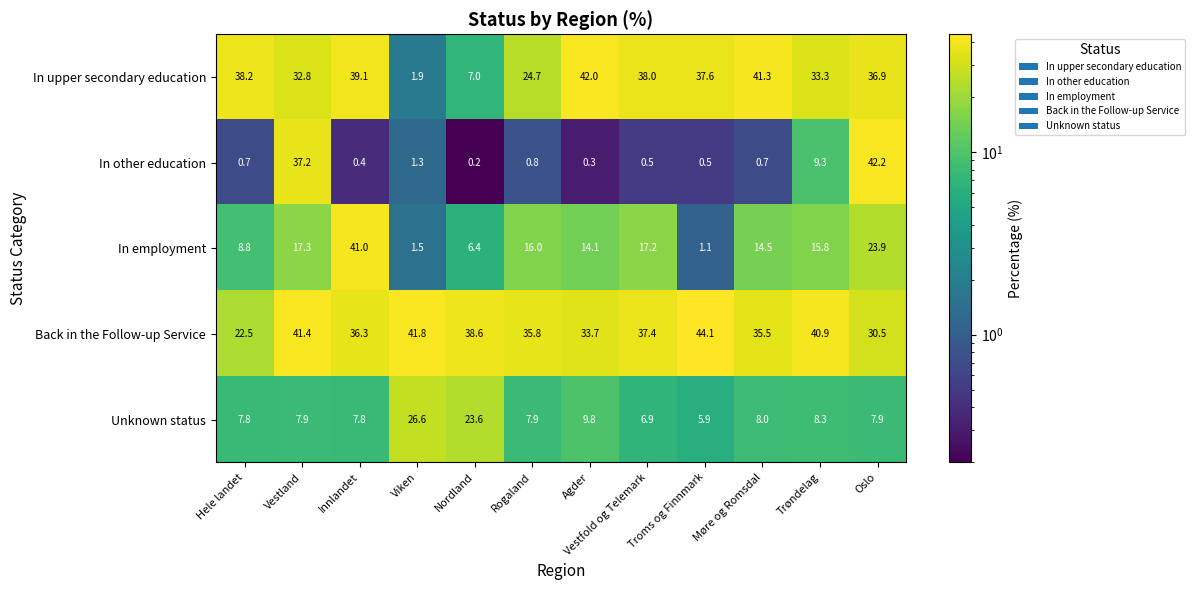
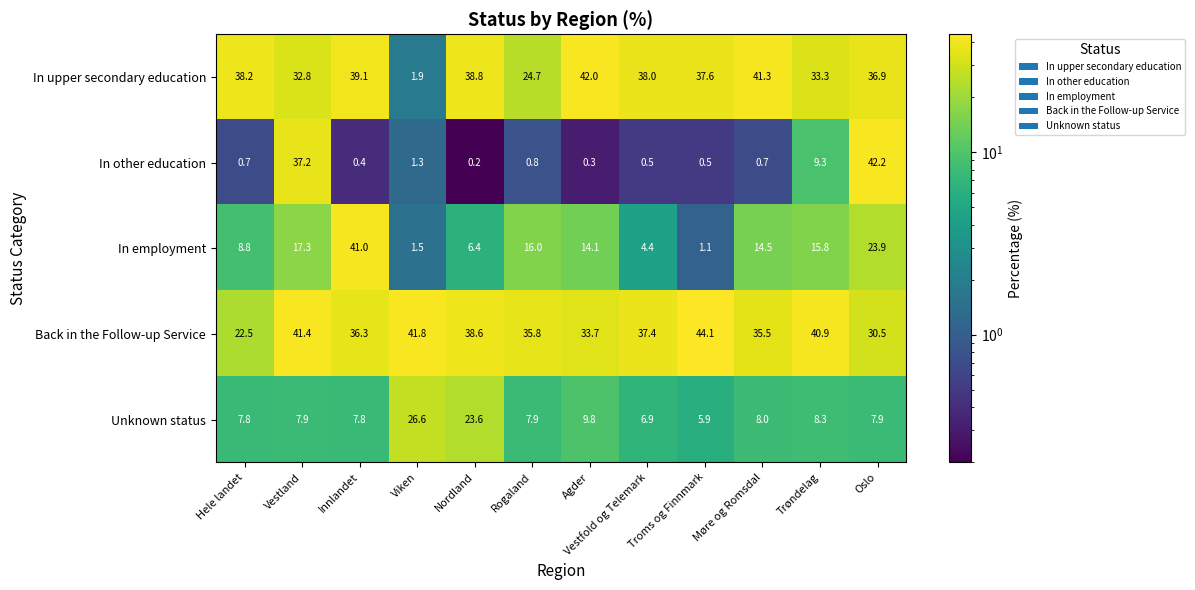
In upper secondary education, Nordland: 7.0 -> 38.8
In employment, Vestfold og Telemark: 17.2 -> 4.4
